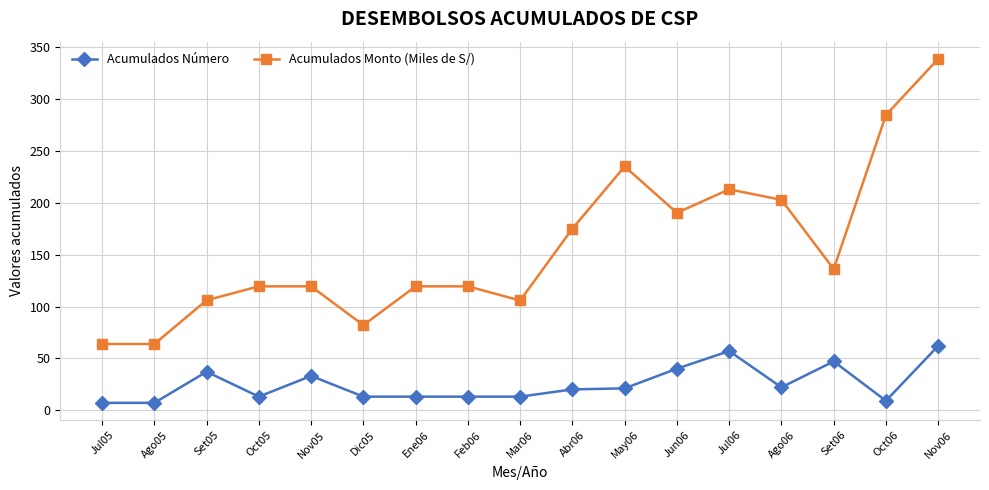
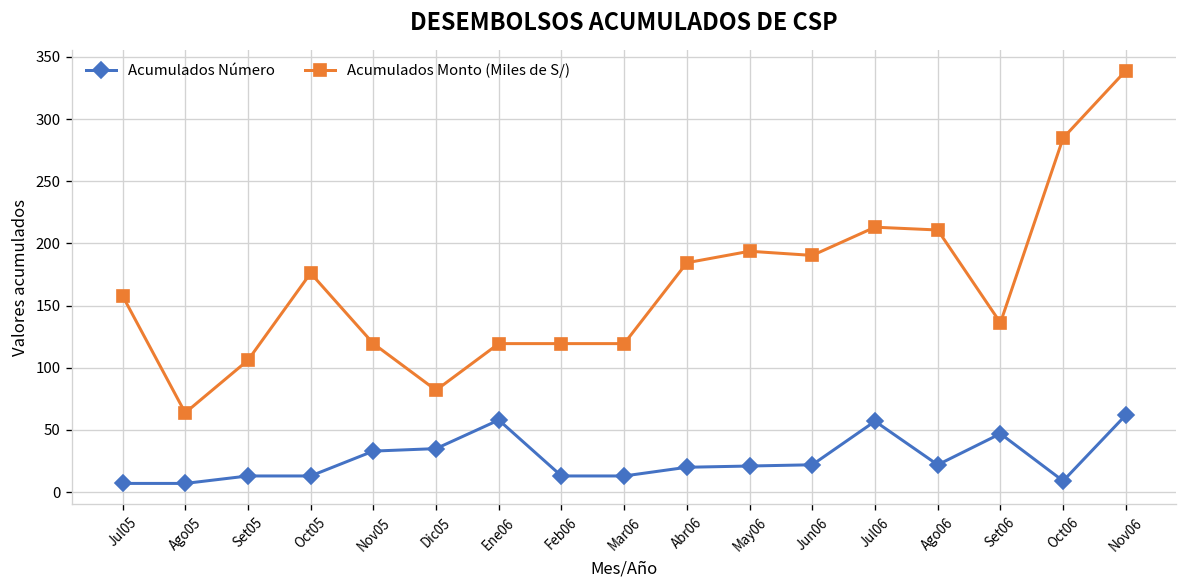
Acumulados Monto (Miles de S/), Jul05: 64 -> 158
Acumulados Número, Set05: 37 -> 13
Acumulados Monto (Miles de S/), Oct05: 119 -> 176
Acumulados Número, Dic05: 13 -> 35
Acumulados Número, Ene06: 13 -> 58
Acumulados Monto (Miles de S/), Mar06: 106 -> 119
Acumulados Monto (Miles de S/), Abr06: 175 -> 185
Acumulados Monto (Miles de S/), May06: 235 -> 194
Acumulados Número, Jun06: 40 -> 22
Acumulados Monto (Miles de S/), Ago06: 203 -> 211
